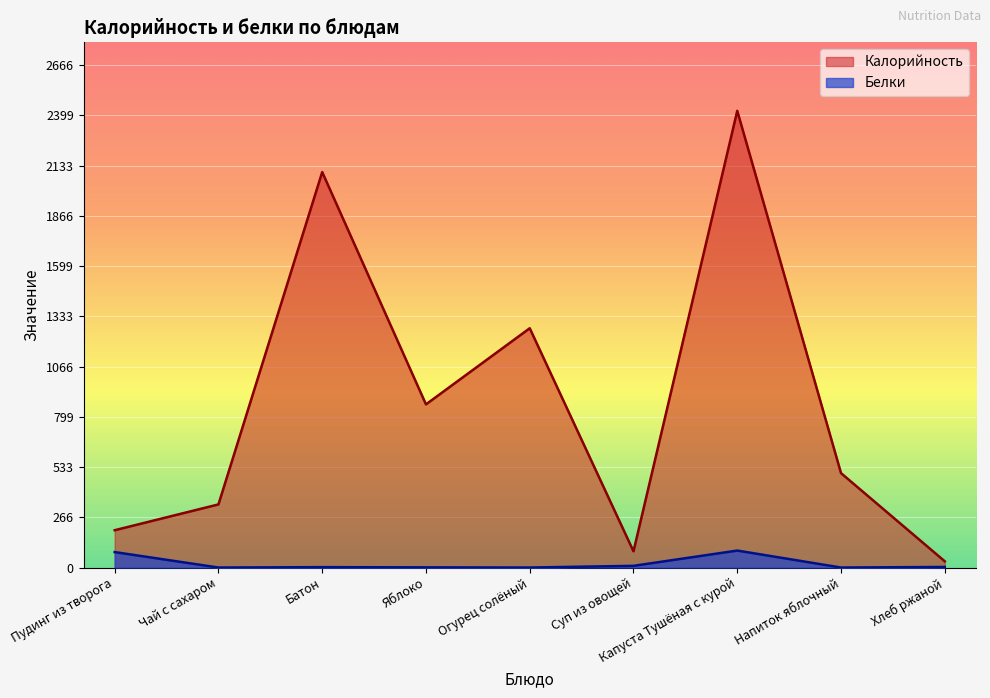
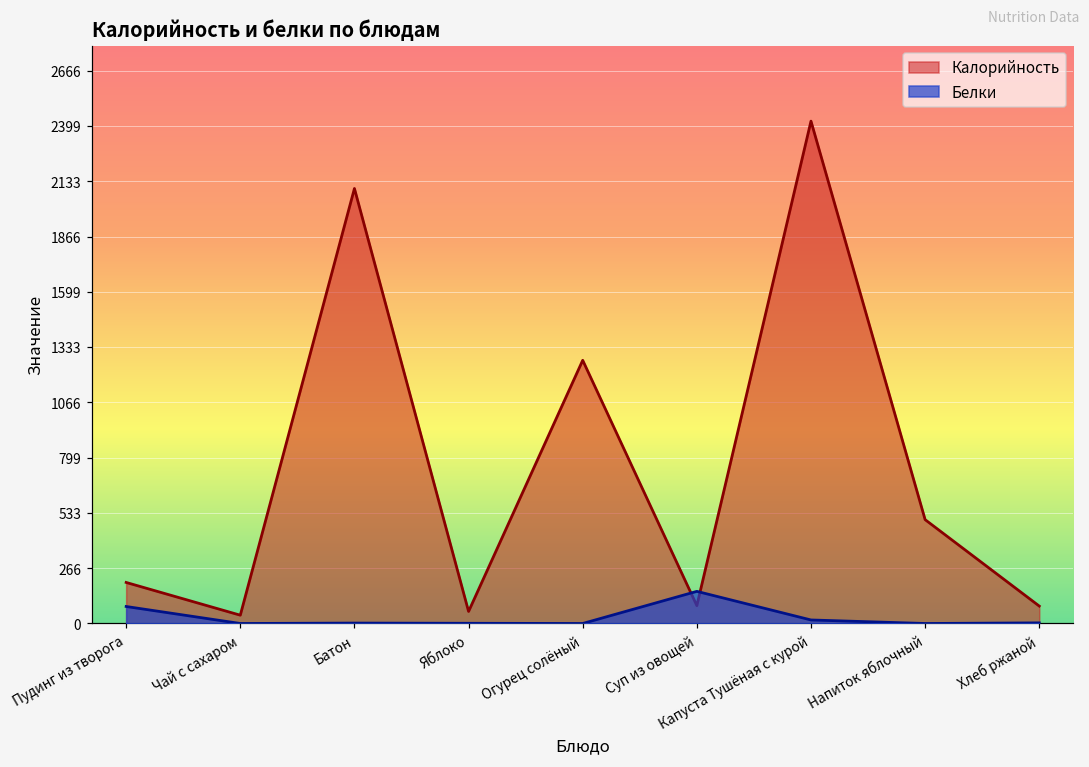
Калорийность, Чай с сахаром: 340 -> 40
Калорийность, Яблоко: 870 -> 60
Белки, Суп из овощей: 10 -> 160
Белки, Капуста Тушёная с курой: 90 -> 20
Калорийность, Хлеб ржаной: 30 -> 80
